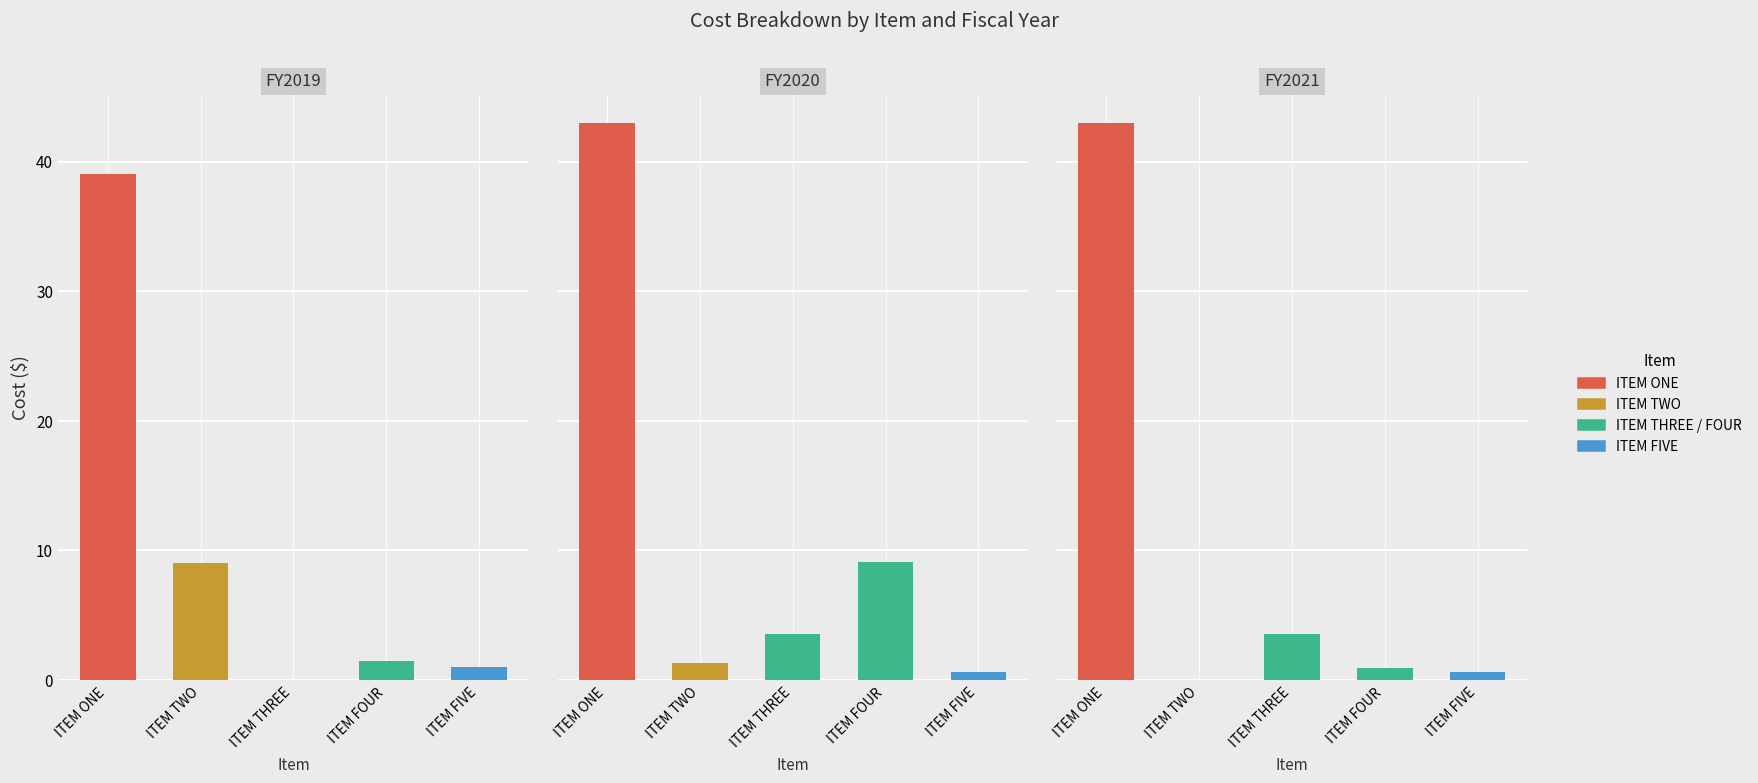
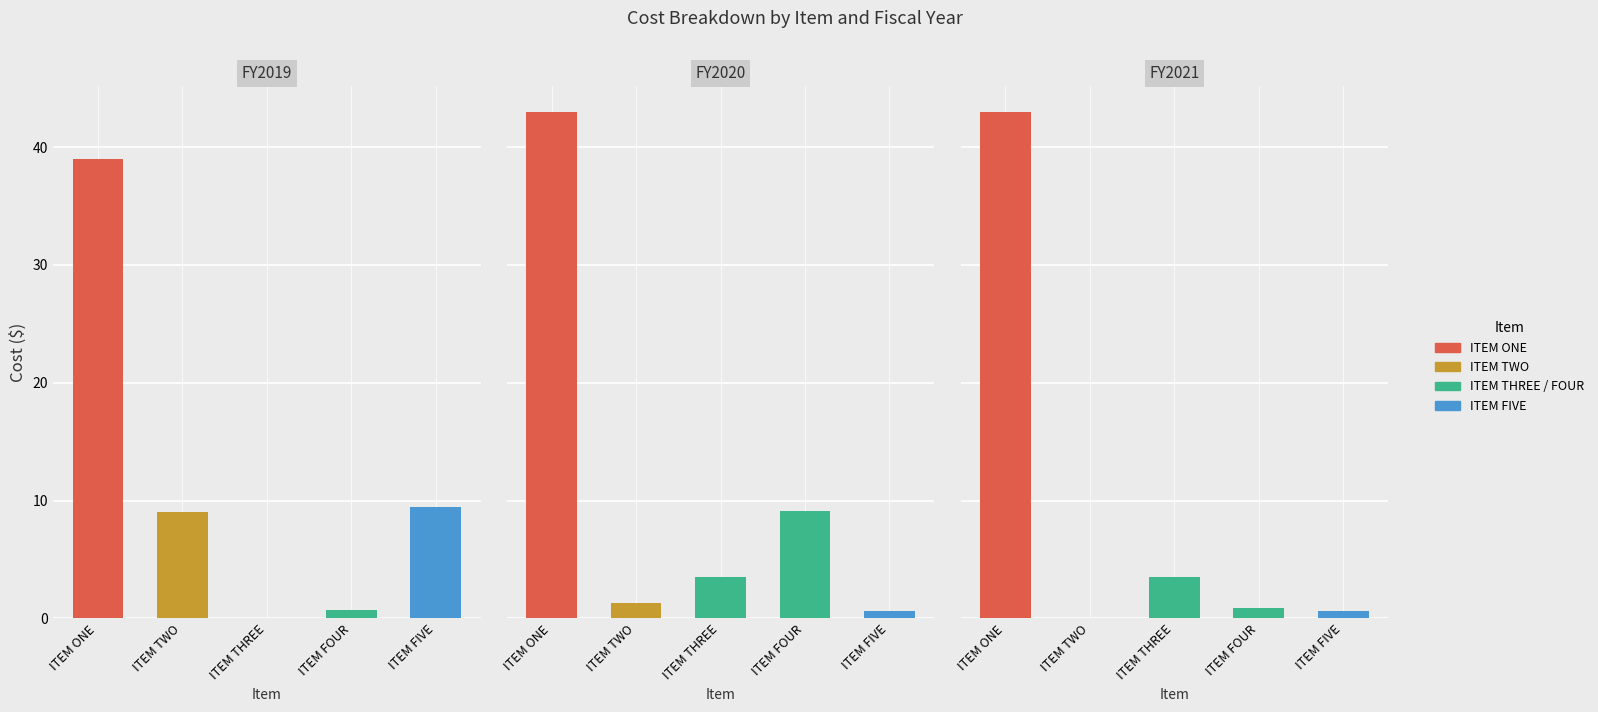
FY2019, ITEM FOUR: 1.5 -> 0.8
FY2019, ITEM FIVE: 1.0 -> 9.4
